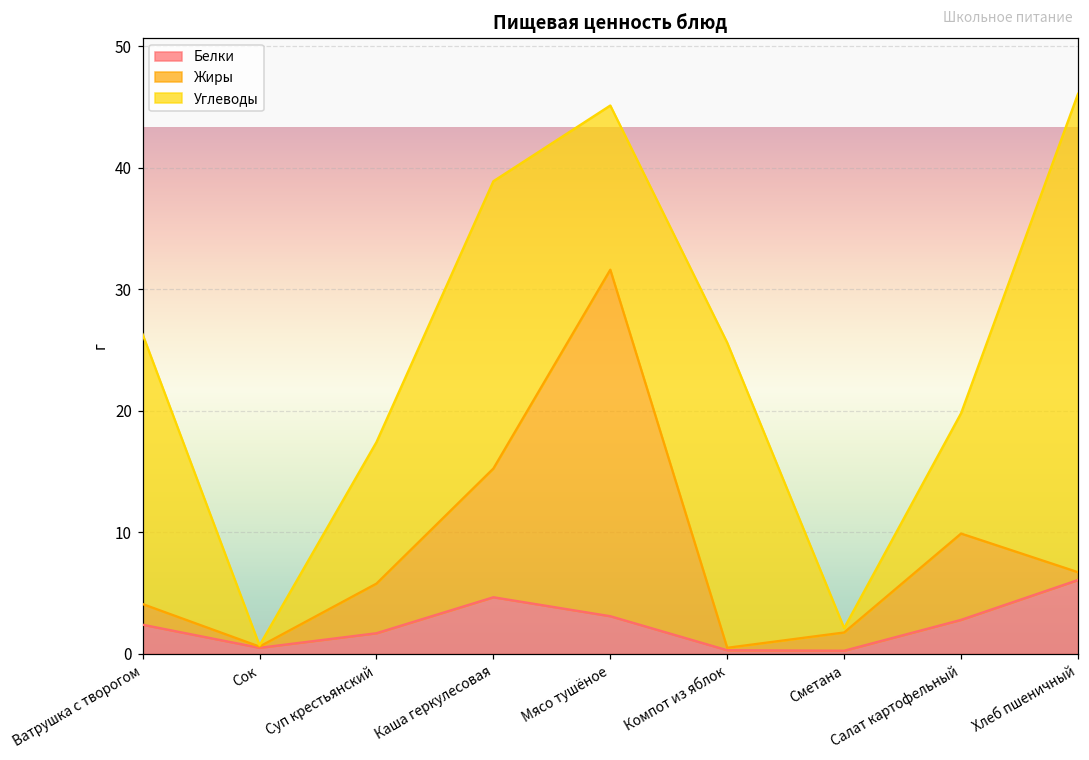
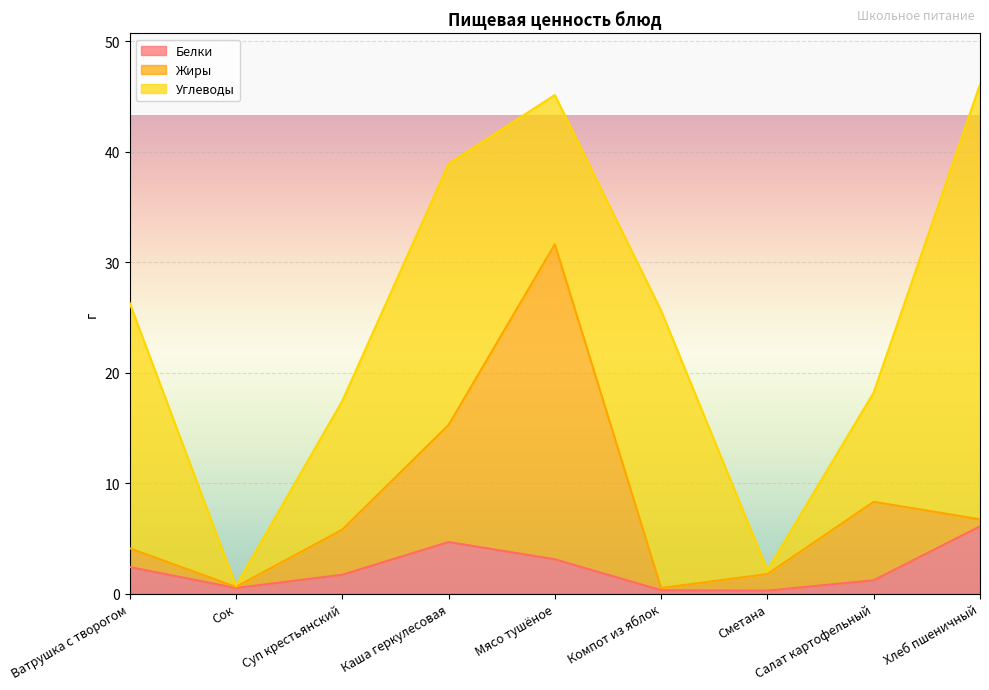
Белки, Салат картофельный: 2.8 -> 1.2
